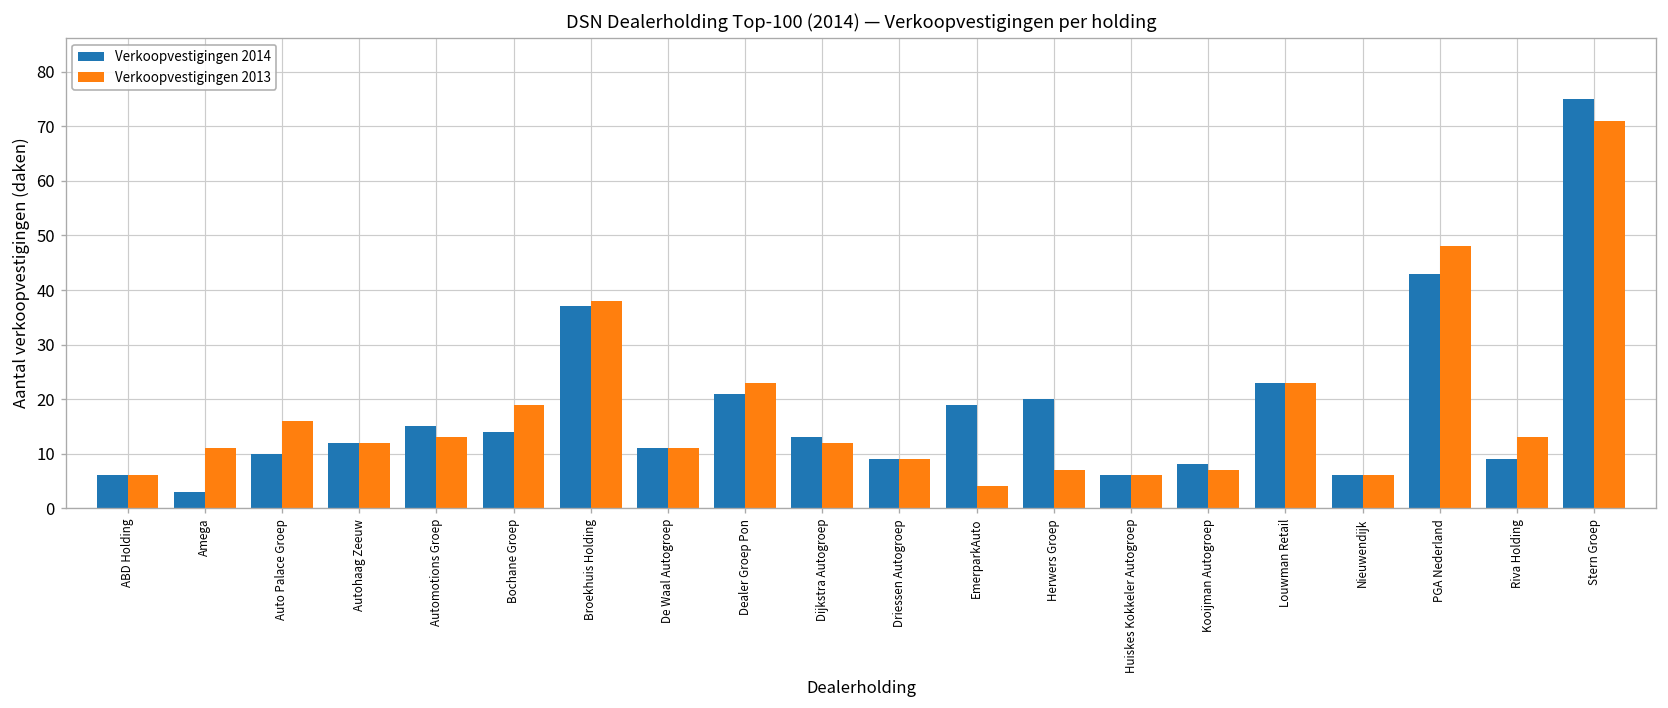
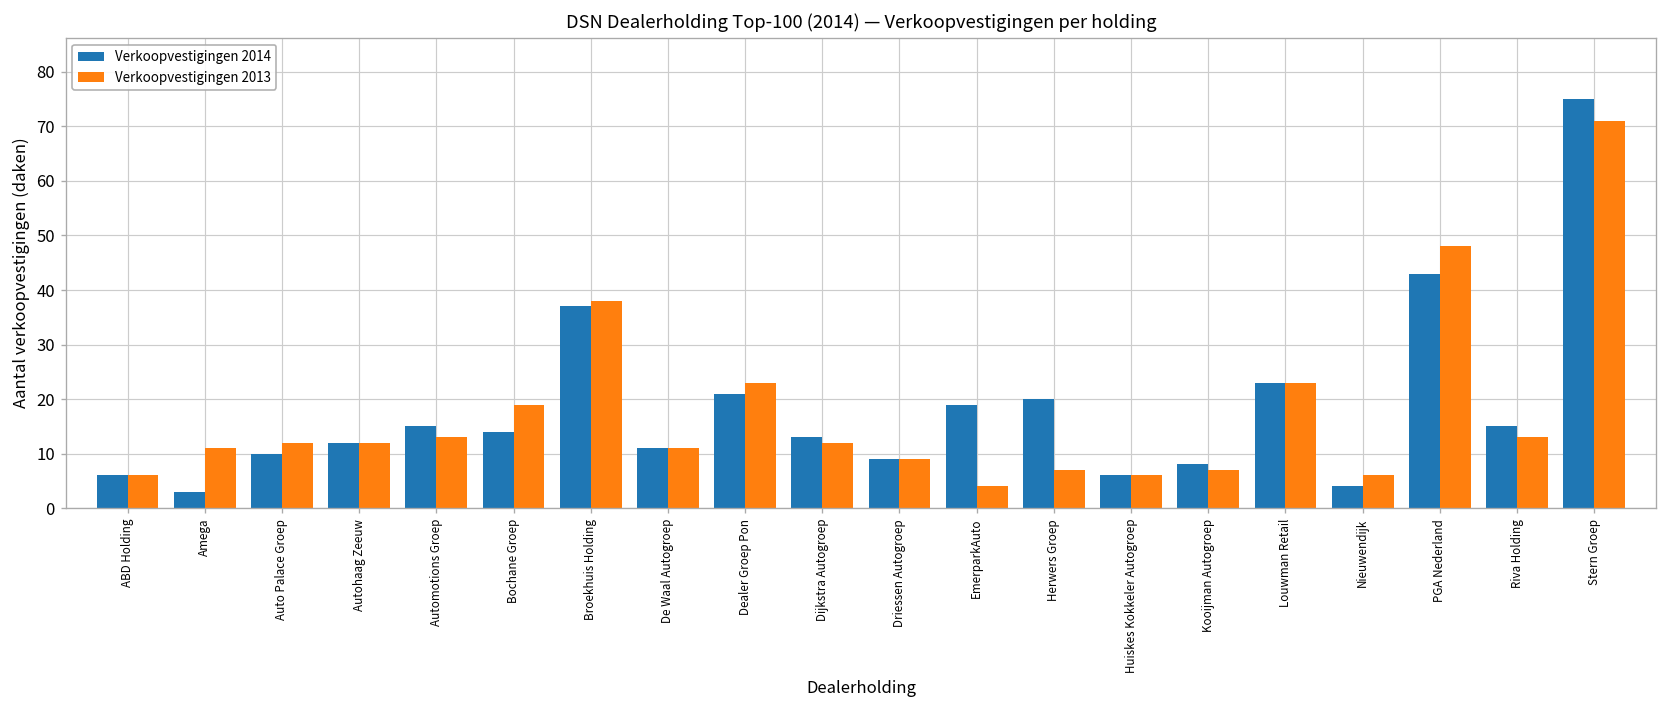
Verkoopvestigingen 2013, Auto Palace Groep: 16 -> 12
Verkoopvestigingen 2014, Nieuwendijk: 6 -> 4
Verkoopvestigingen 2014, Riva Holding: 9 -> 15
